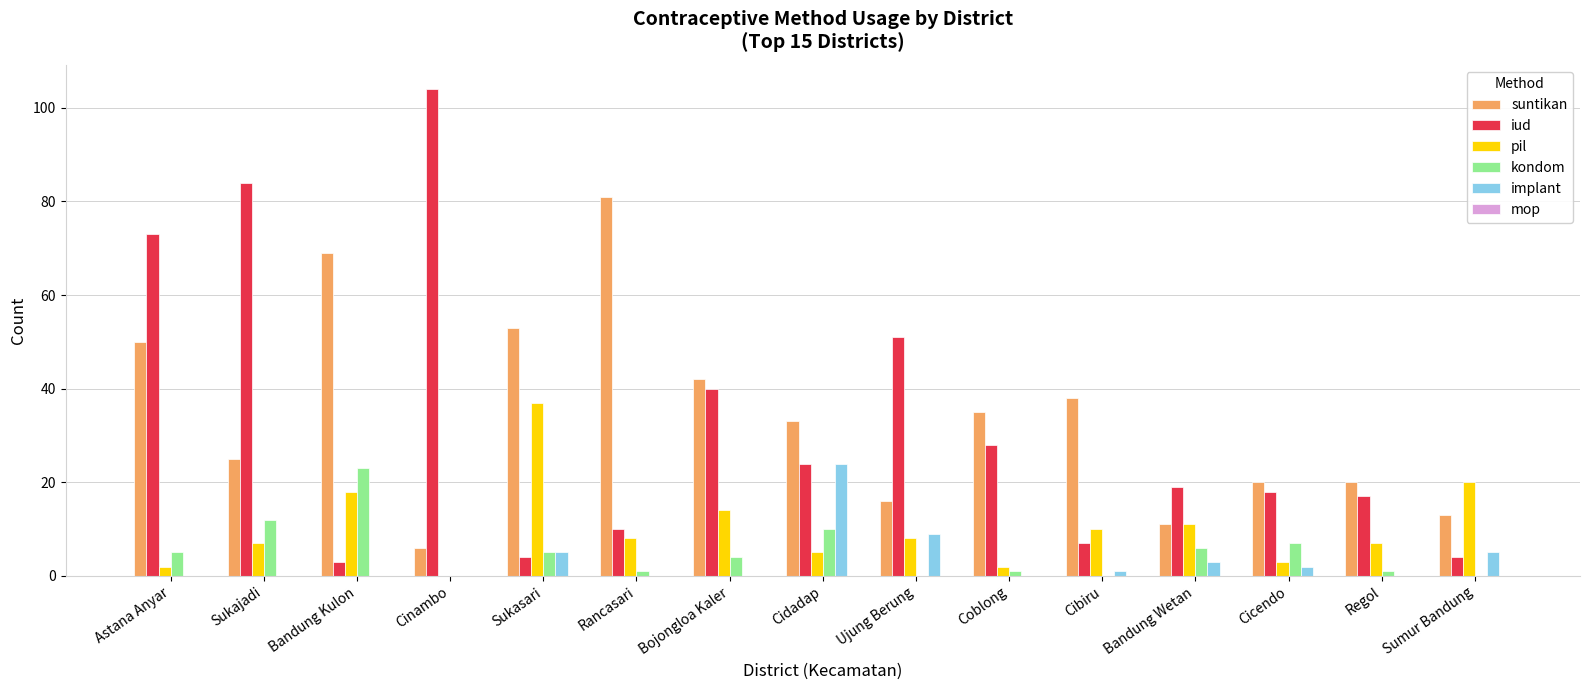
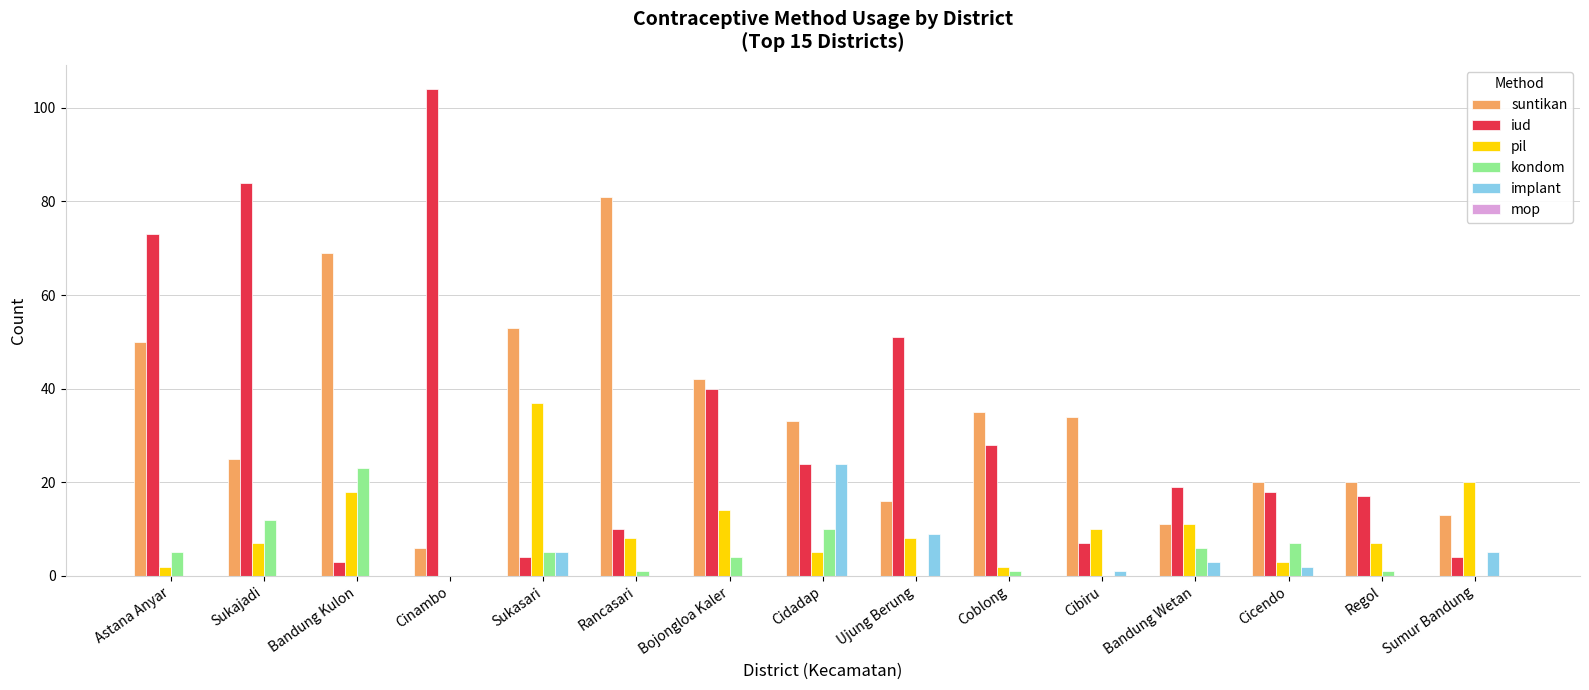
suntikan, Cibiru: 38 -> 34
